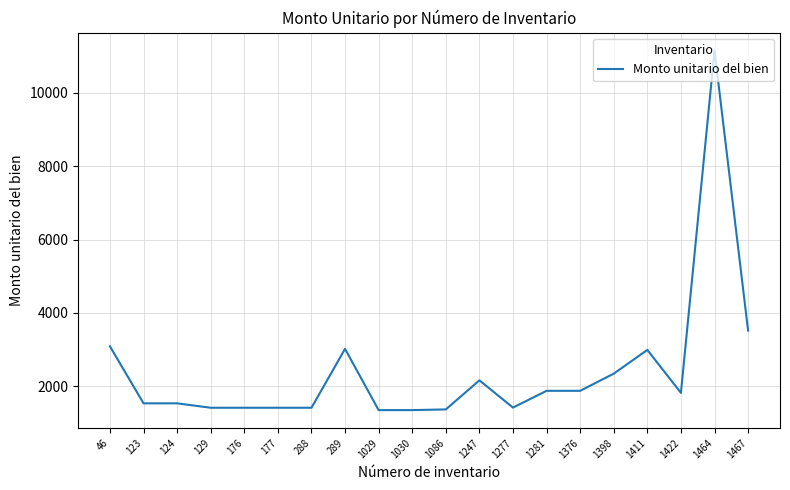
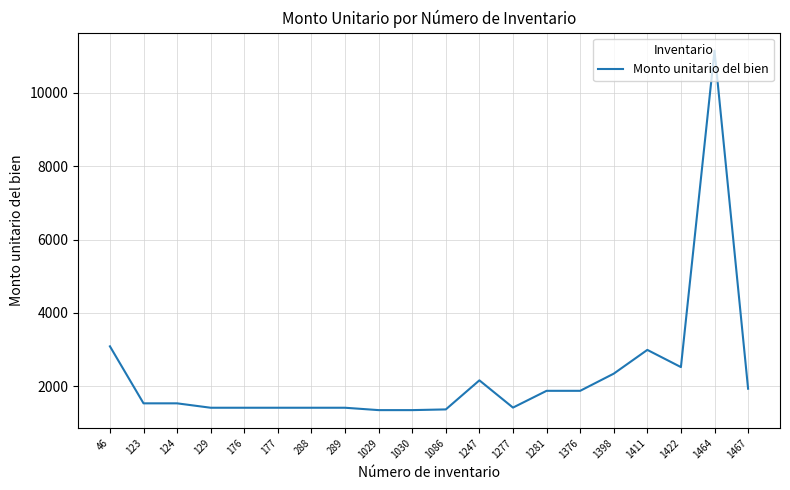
289: 3000 -> 1400
1422: 1800 -> 2500
1467: 3500 -> 1900
